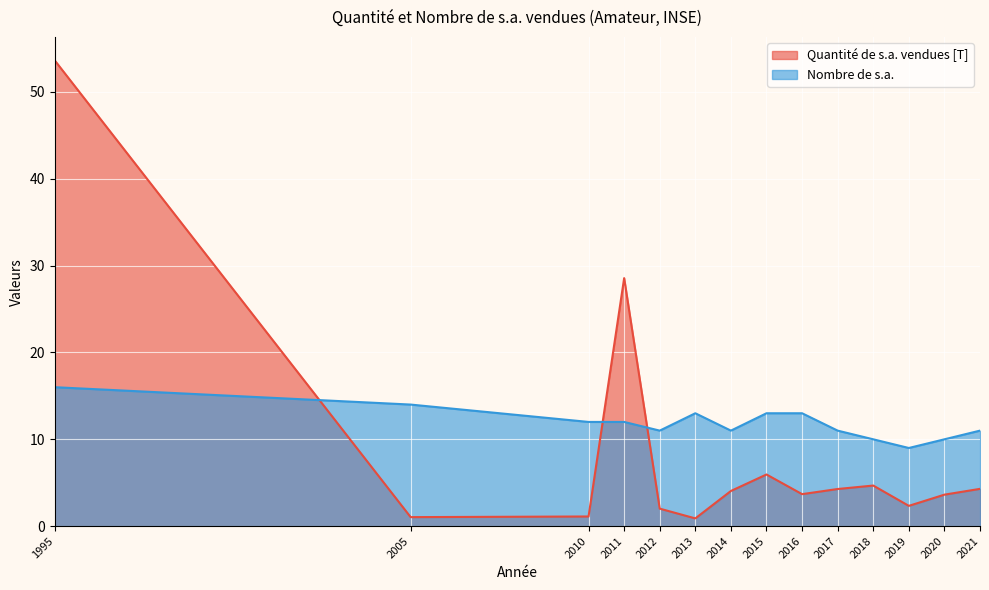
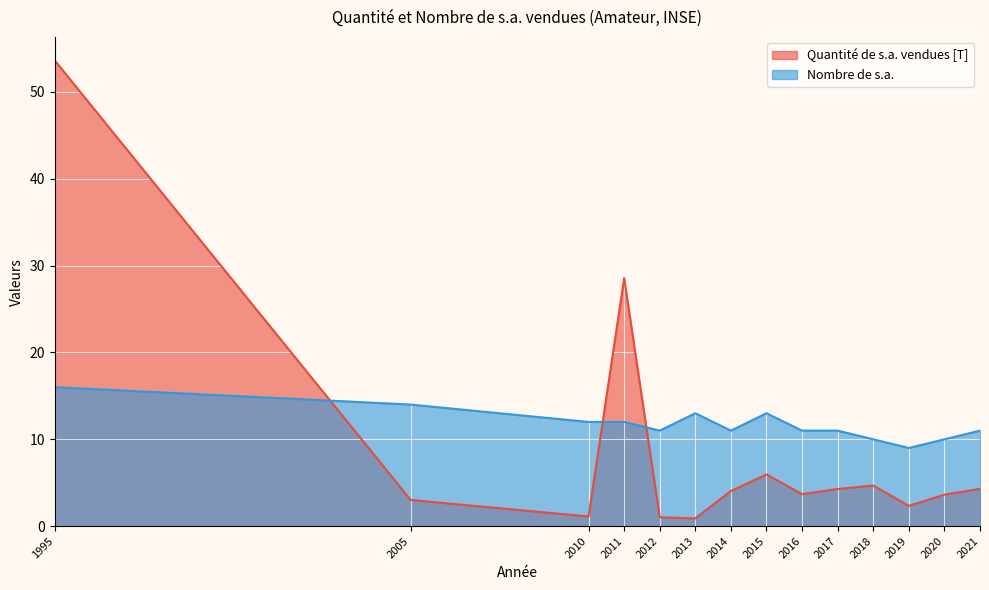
Quantité de s.a. vendues [T], 2005: 1 -> 3
Quantité de s.a. vendues [T], 2012: 2 -> 1
Nombre de s.a., 2016: 13 -> 11
